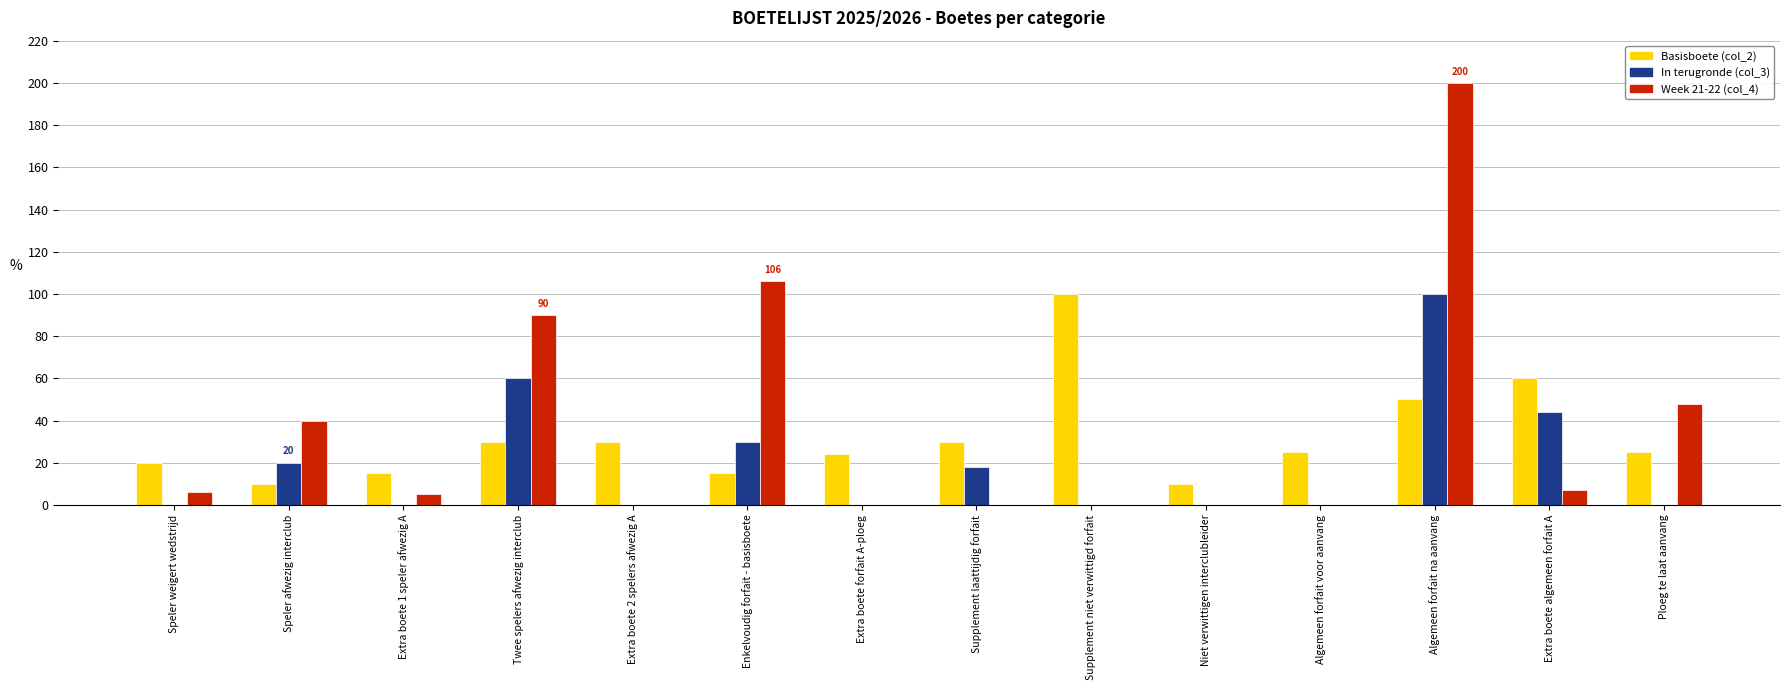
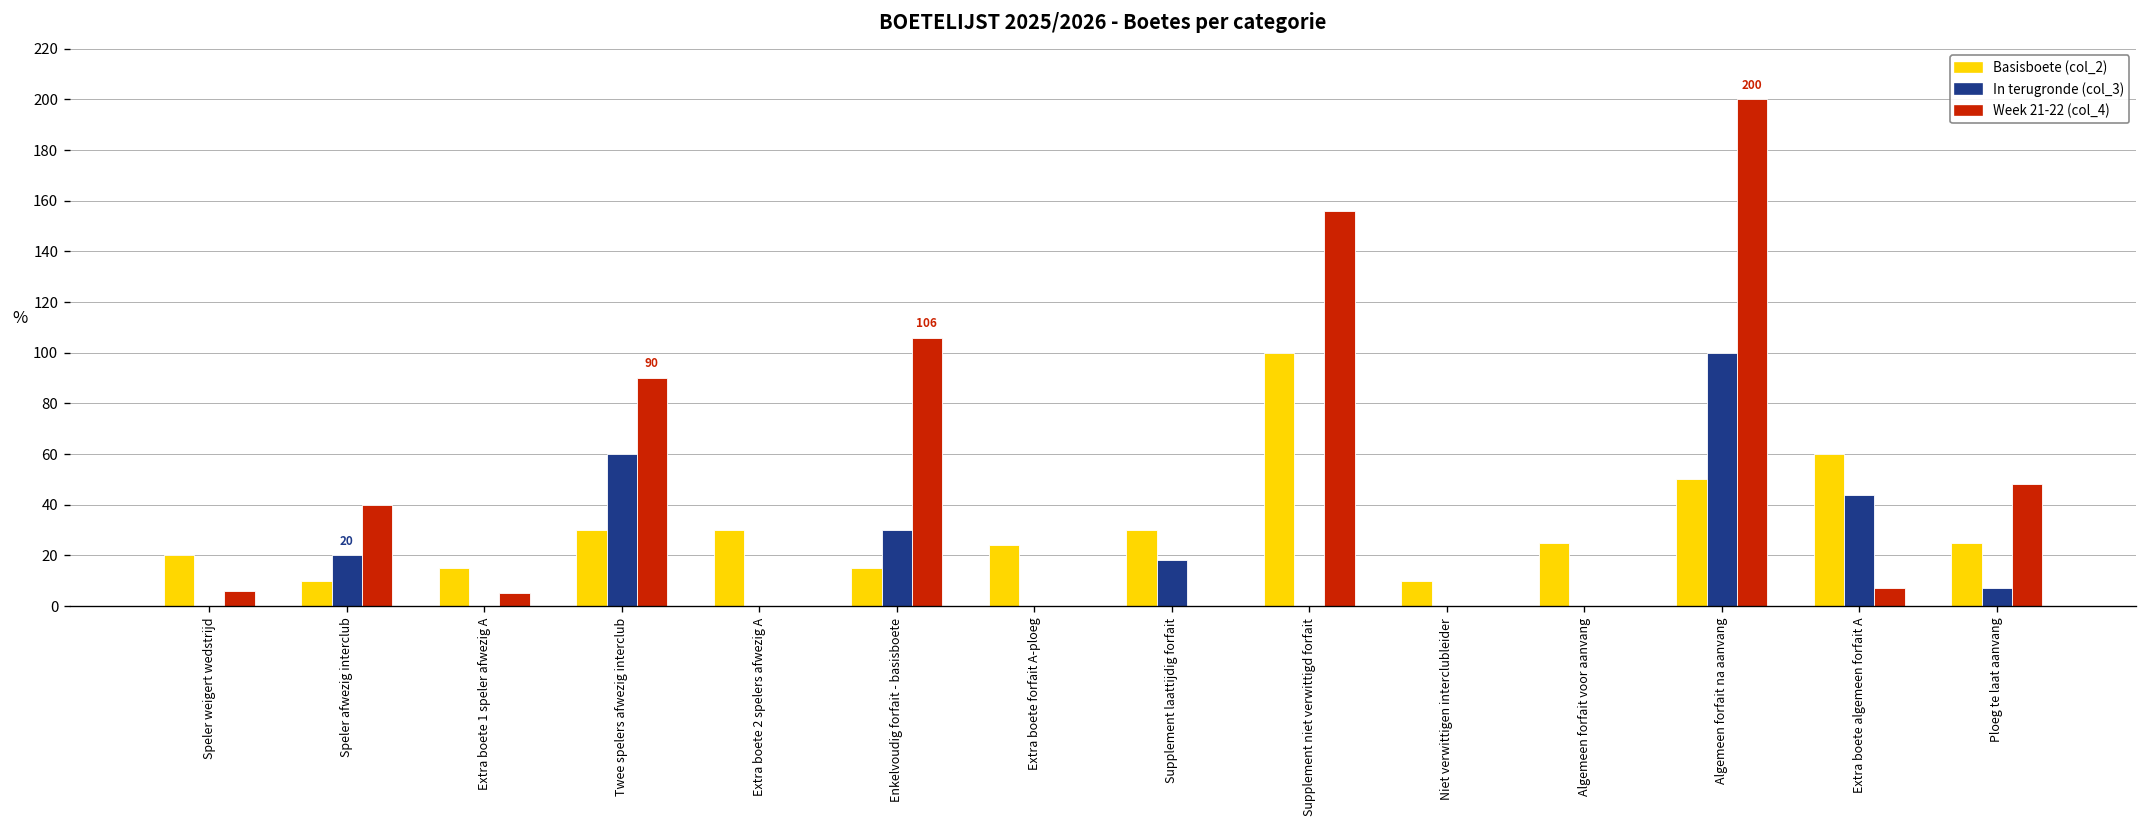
Week 21-22 (col_4), Supplement niet verwittigd forfait: 0 -> 156
In terugronde (col_3), Ploeg te laat aanvang: 0 -> 7
